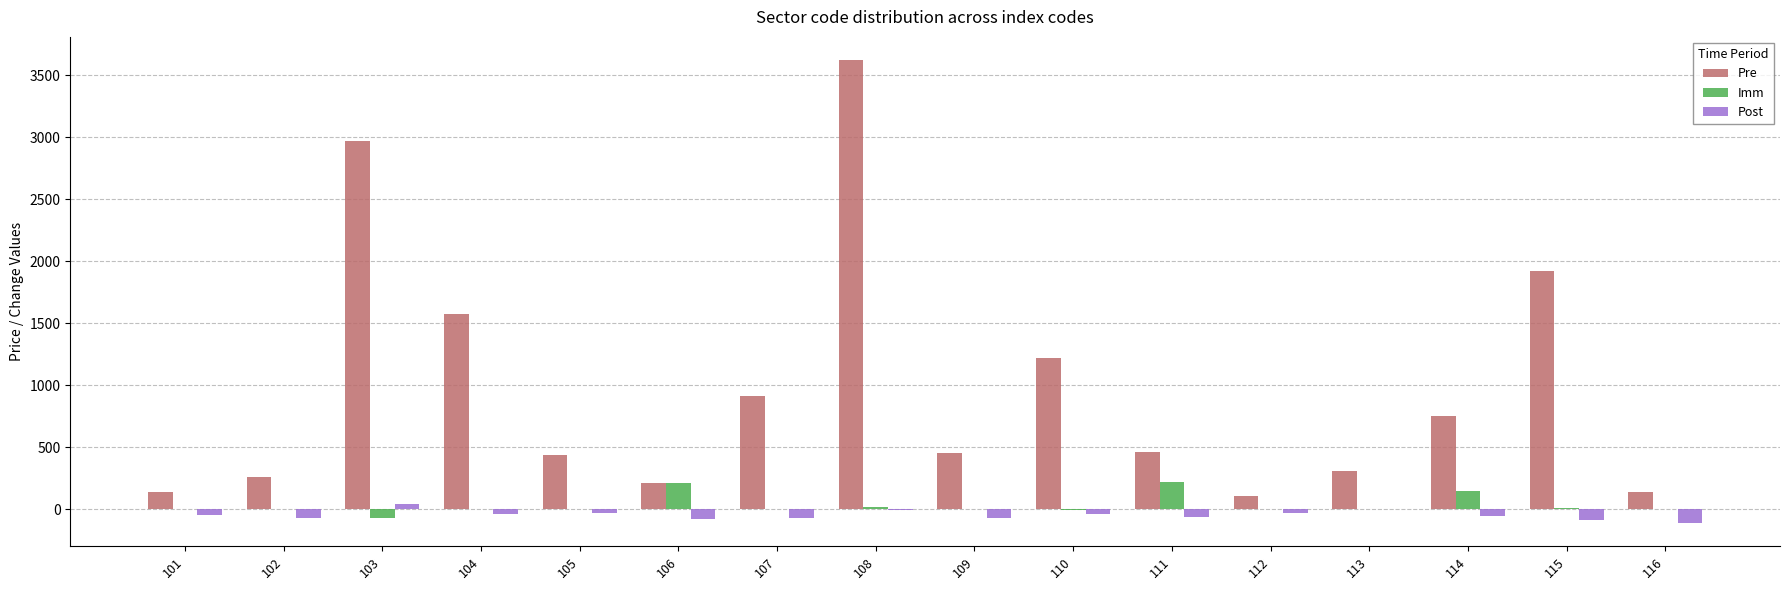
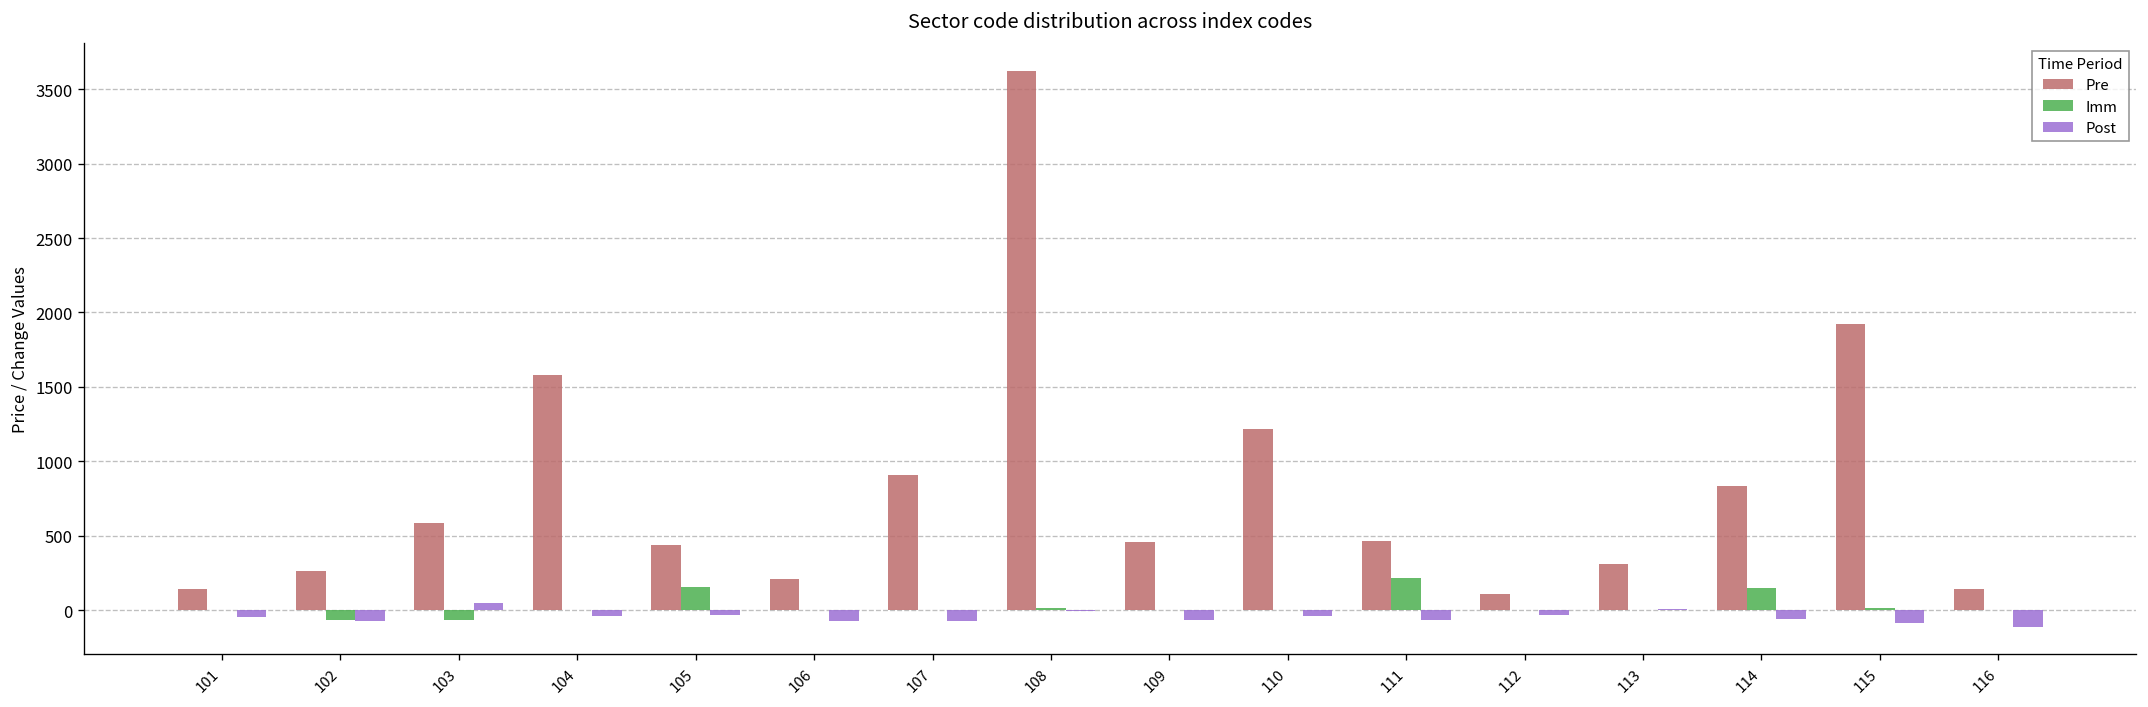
Imm, 102: 0 -> -70
Pre, 103: 2970 -> 590
Imm, 105: 0 -> 150
Imm, 106: 210 -> 0
Pre, 114: 760 -> 830
